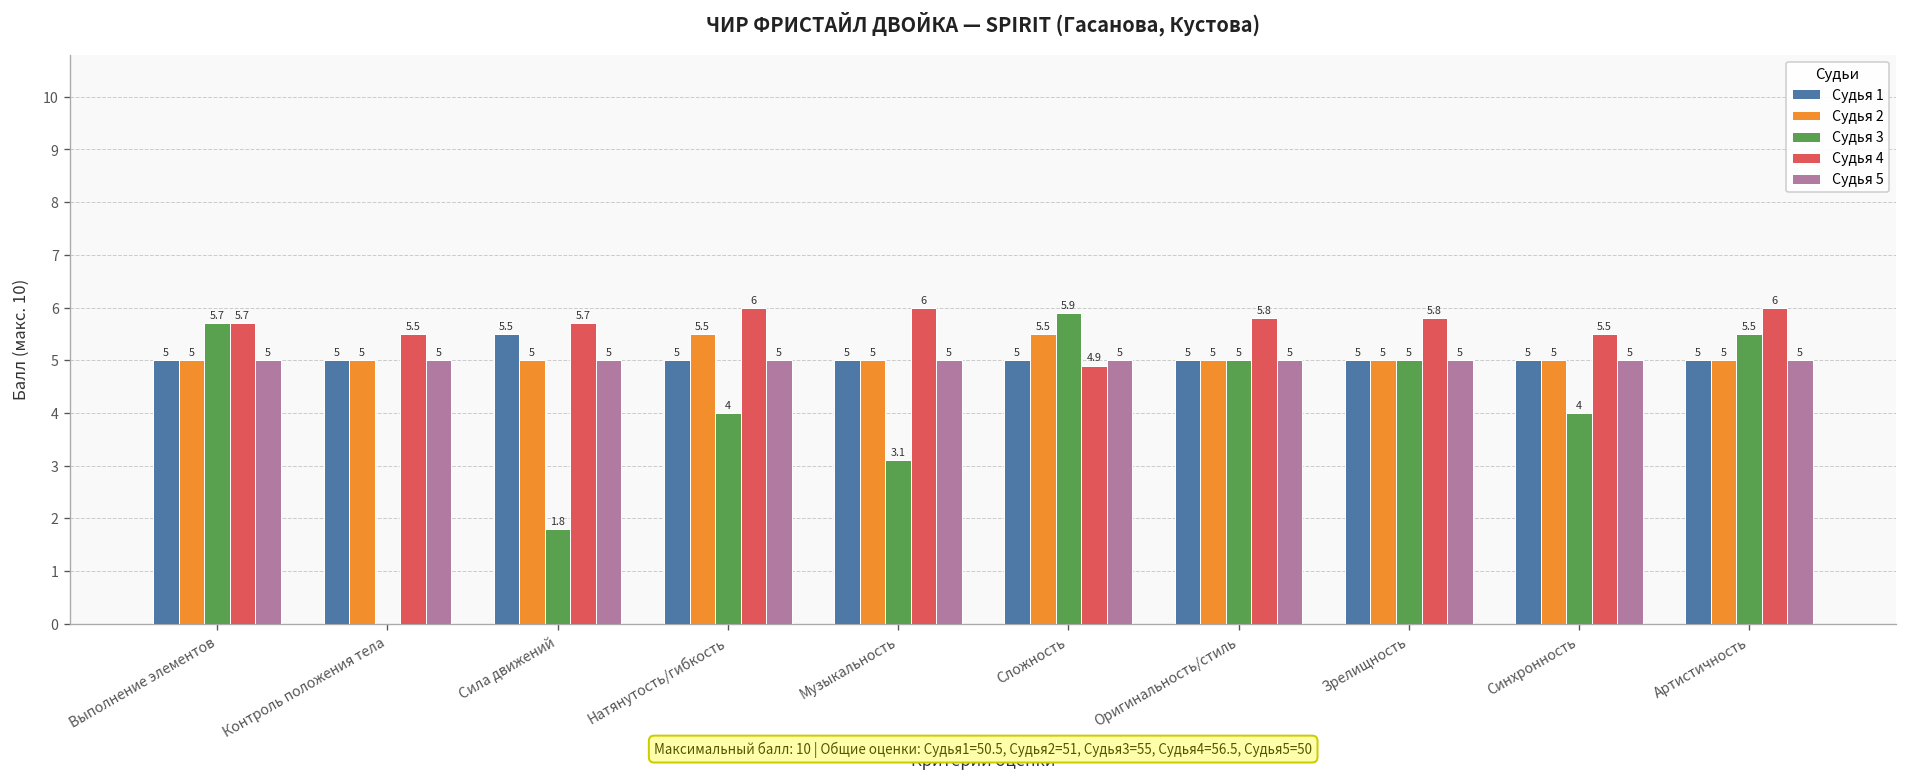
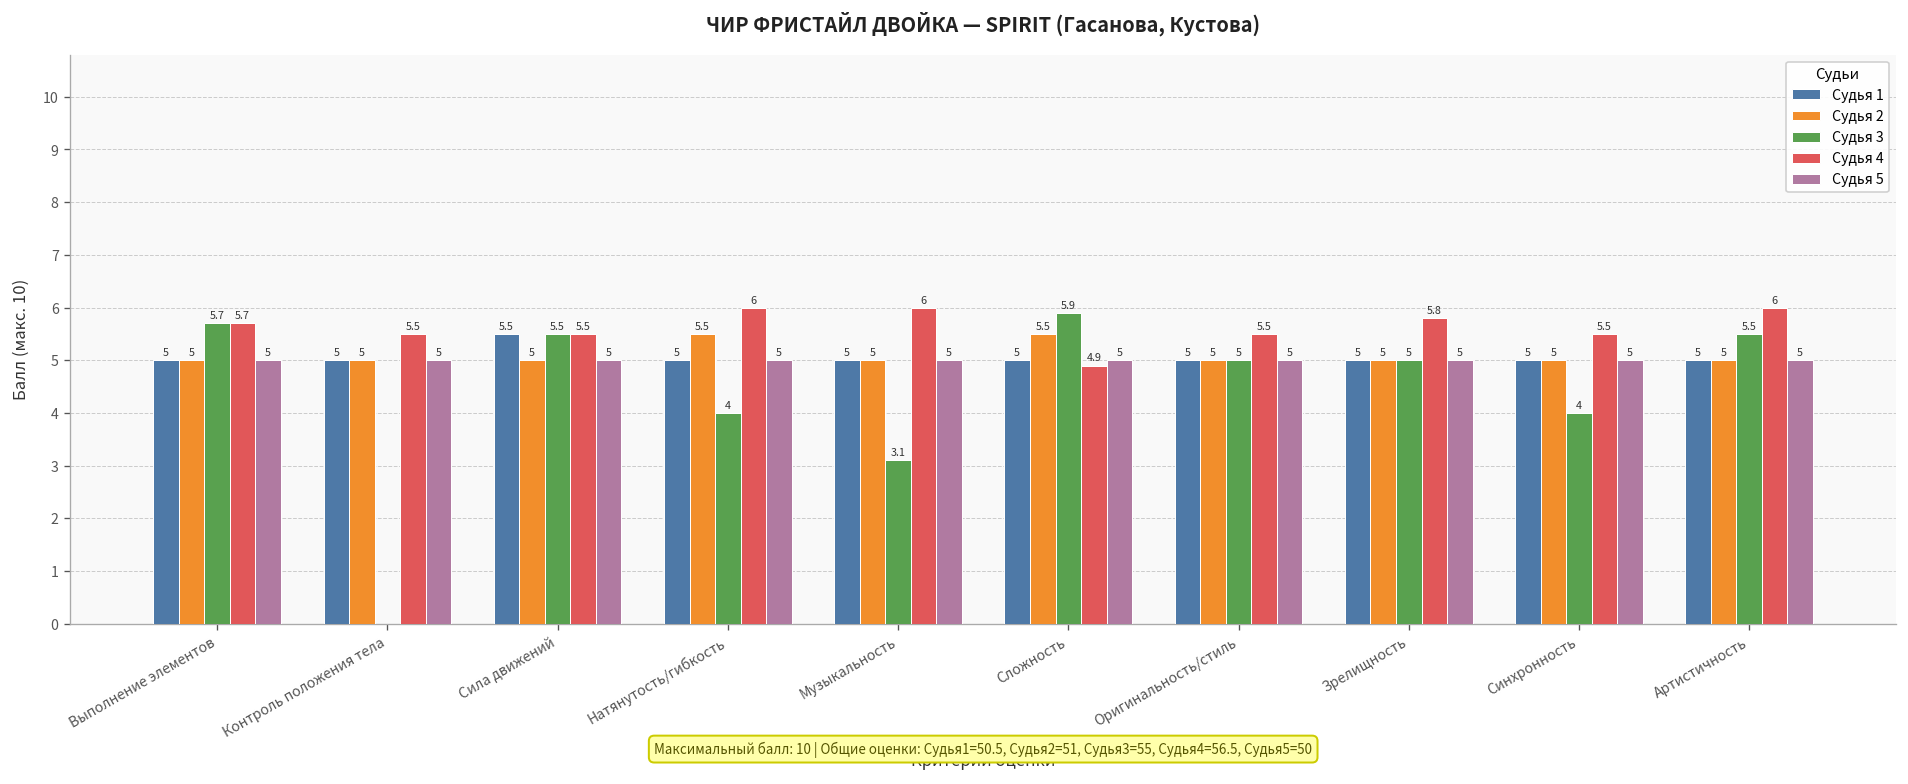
Судья 3, Сила движений: 1.8 -> 5.5
Судья 4, Сила движений: 5.7 -> 5.5
Судья 4, Оригинальность/стиль: 5.8 -> 5.5
